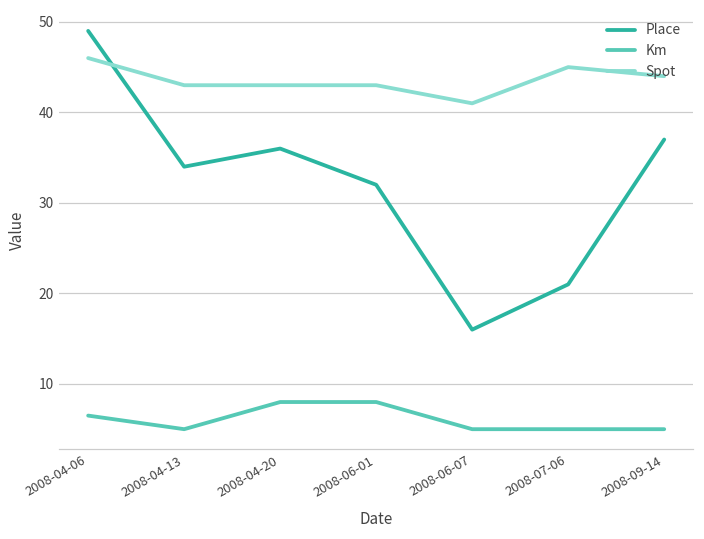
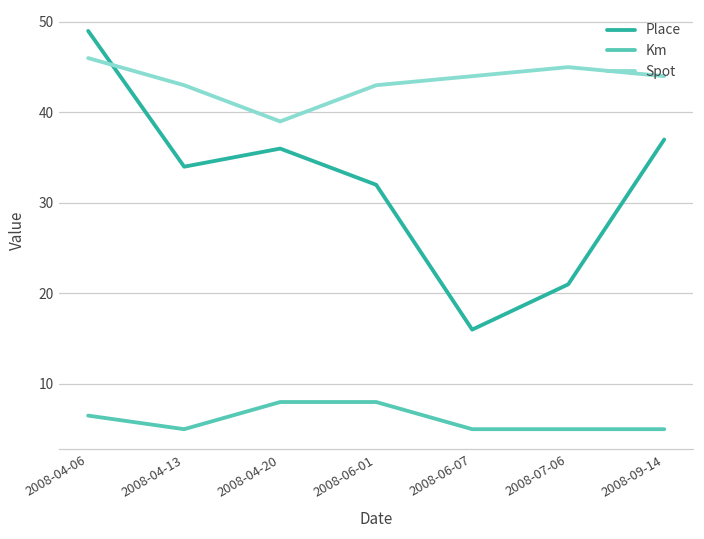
Spot, 2008-04-20: 43 -> 39
Spot, 2008-06-07: 41 -> 44
